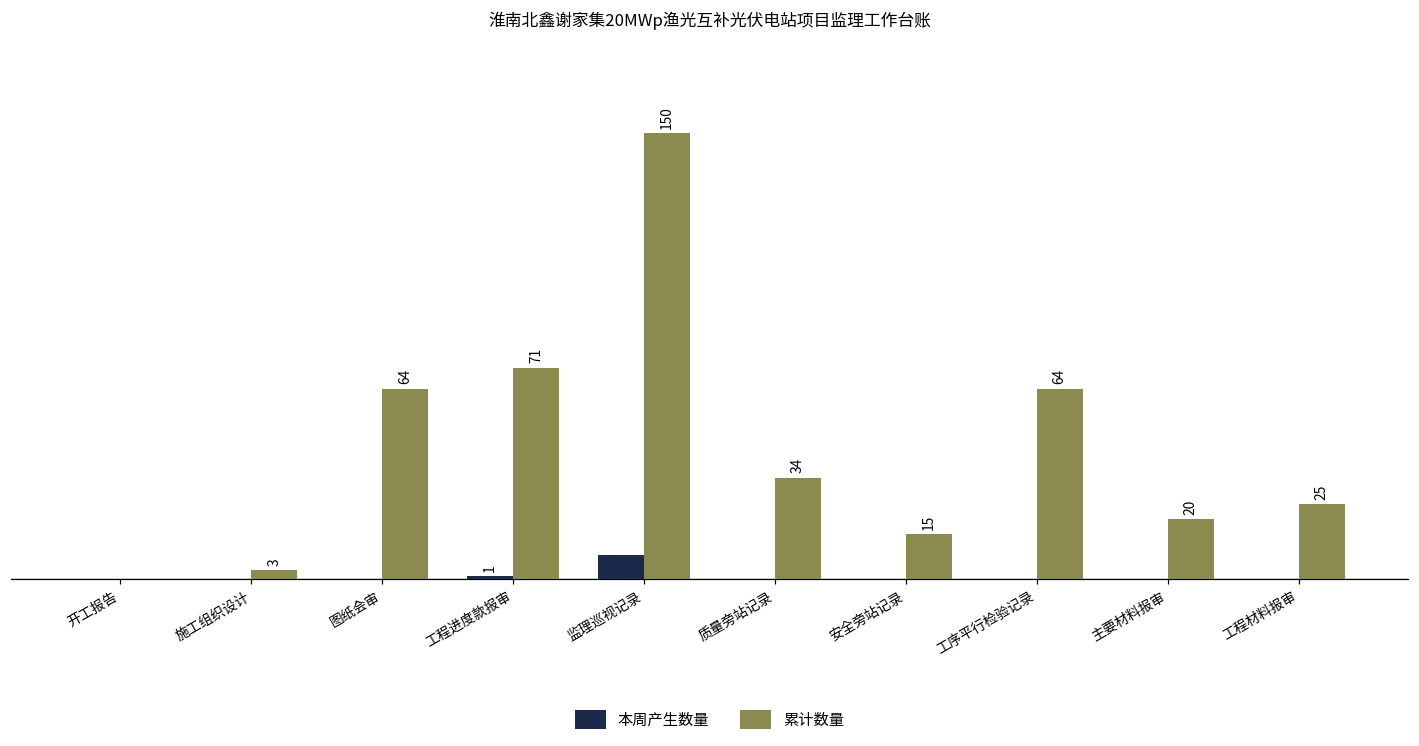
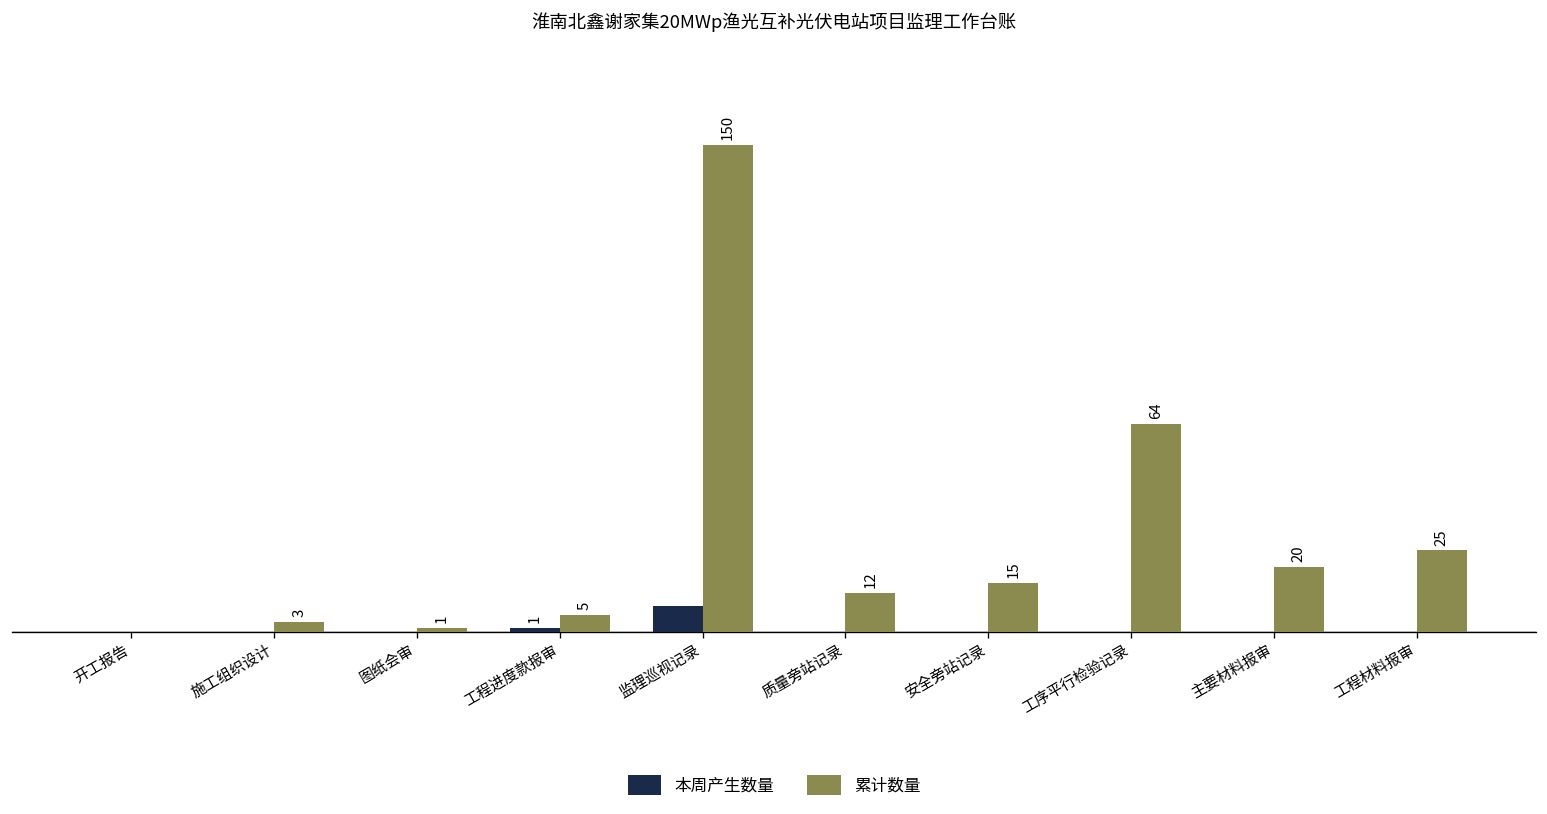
累计数量, 图纸会审: 64 -> 1
累计数量, 工程进度款报审: 71 -> 5
累计数量, 质量旁站记录: 34 -> 12
